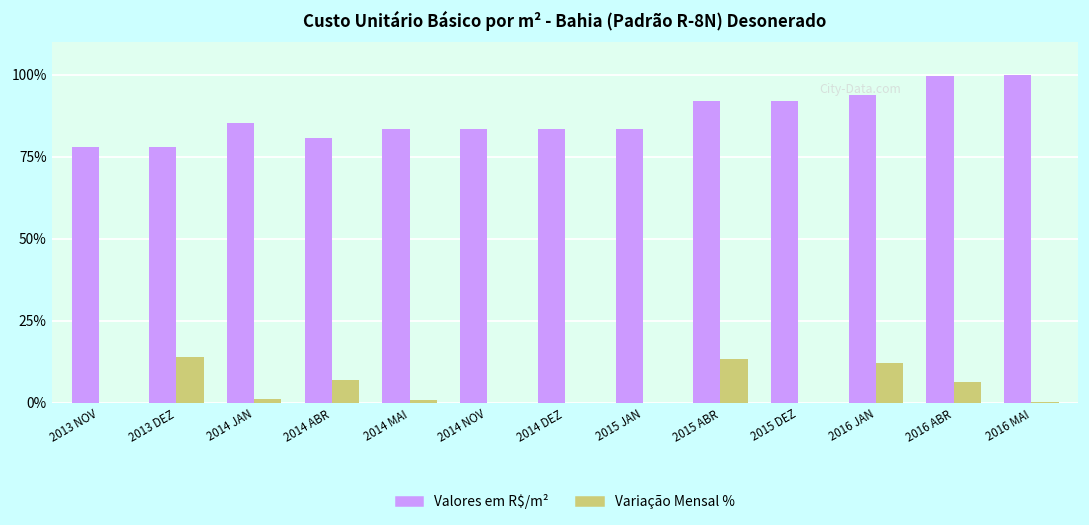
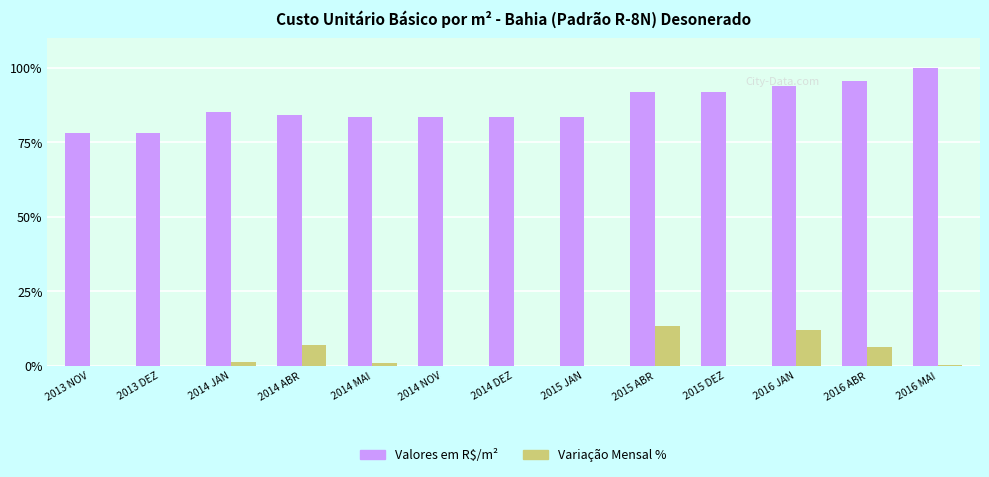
Variação Mensal %, 2013 DEZ: 14% -> 0%
Valores em R$/m², 2014 ABR: 81% -> 84%
Valores em R$/m², 2016 ABR: 100% -> 96%
